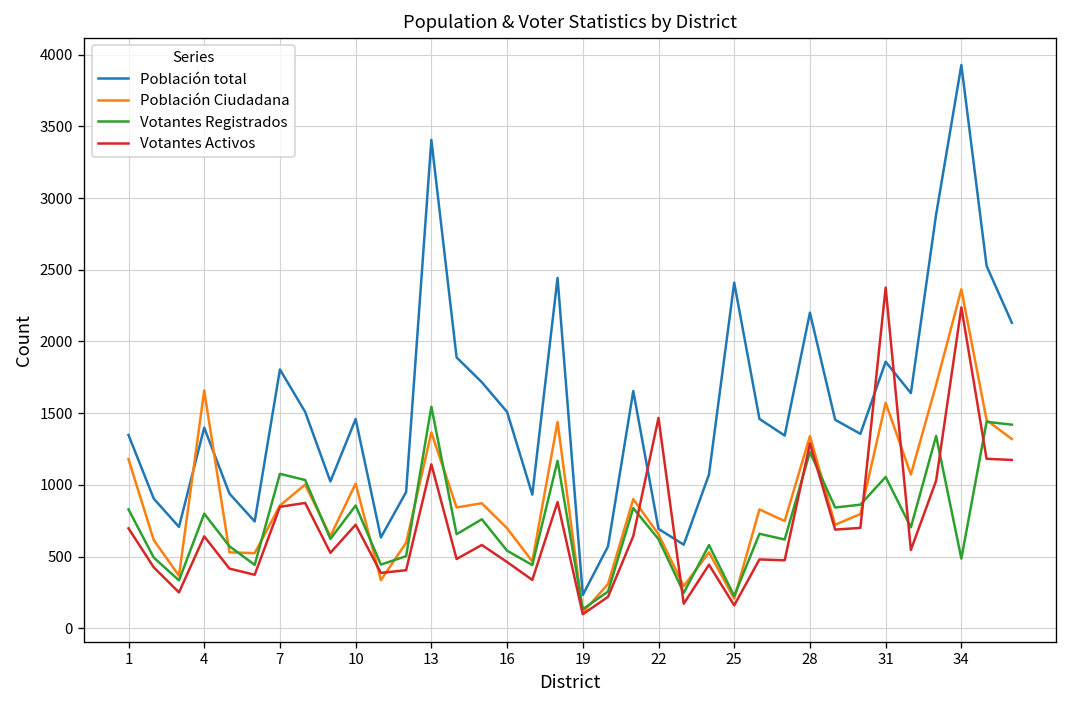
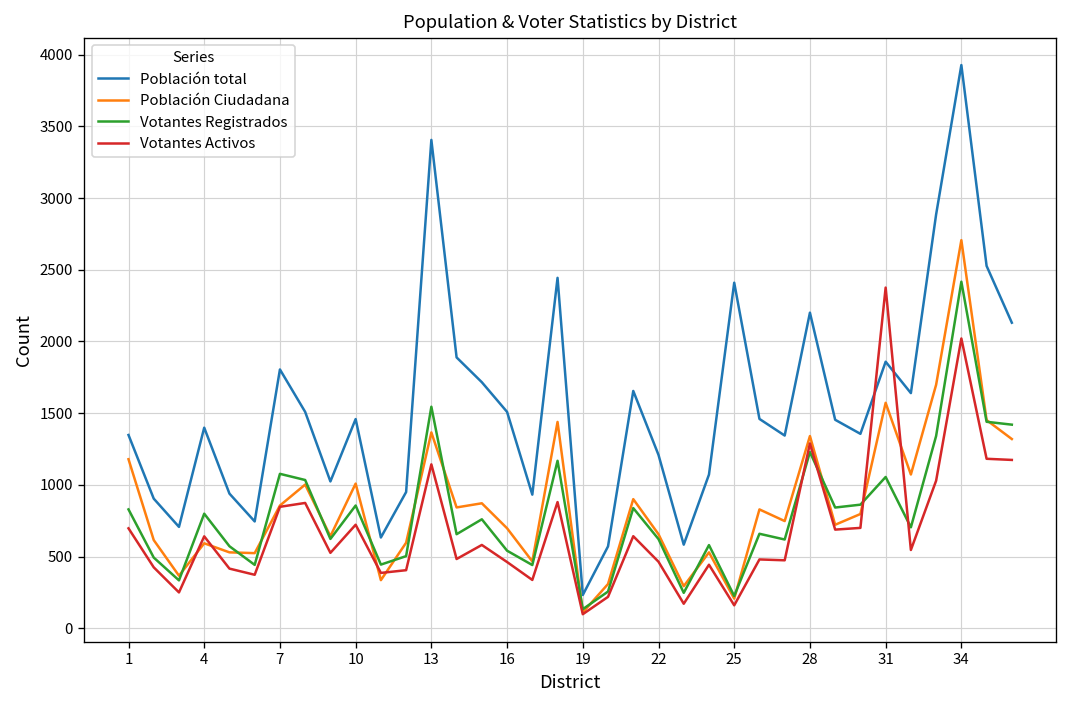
Población Ciudadana, 4: 1660 -> 590
Población total, 22: 690 -> 1210
Votantes Activos, 22: 1470 -> 460
Población Ciudadana, 34: 2360 -> 2710
Votantes Registrados, 34: 490 -> 2420
Votantes Activos, 34: 2240 -> 2020
